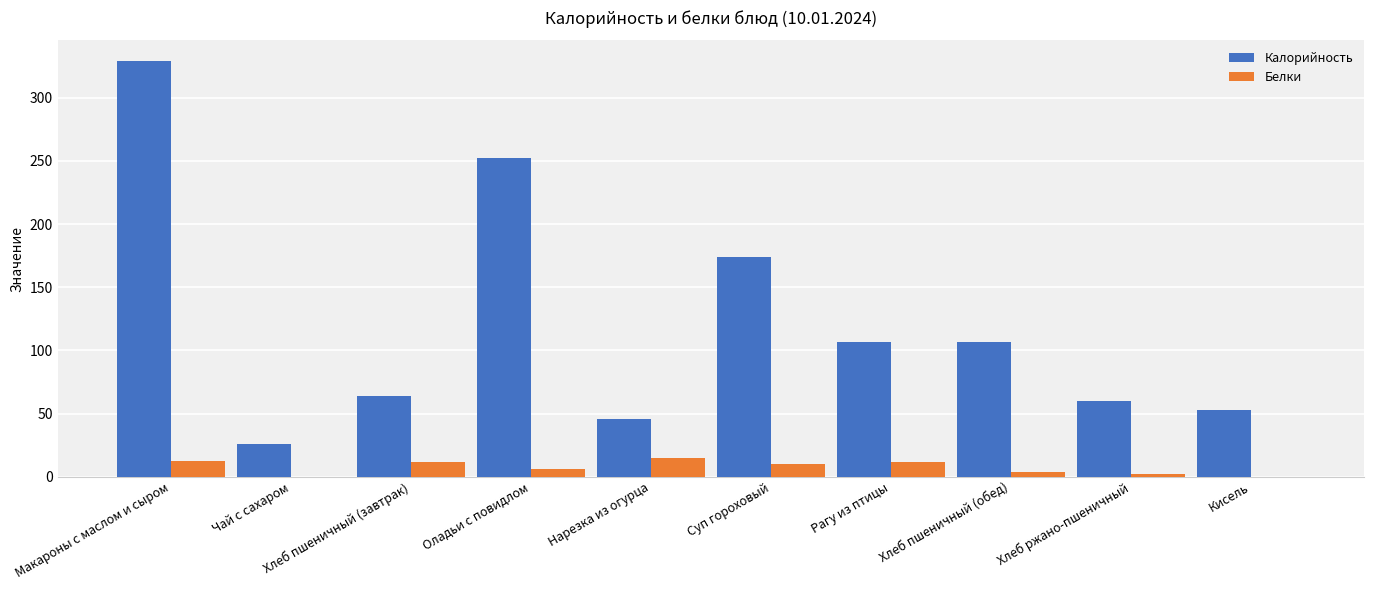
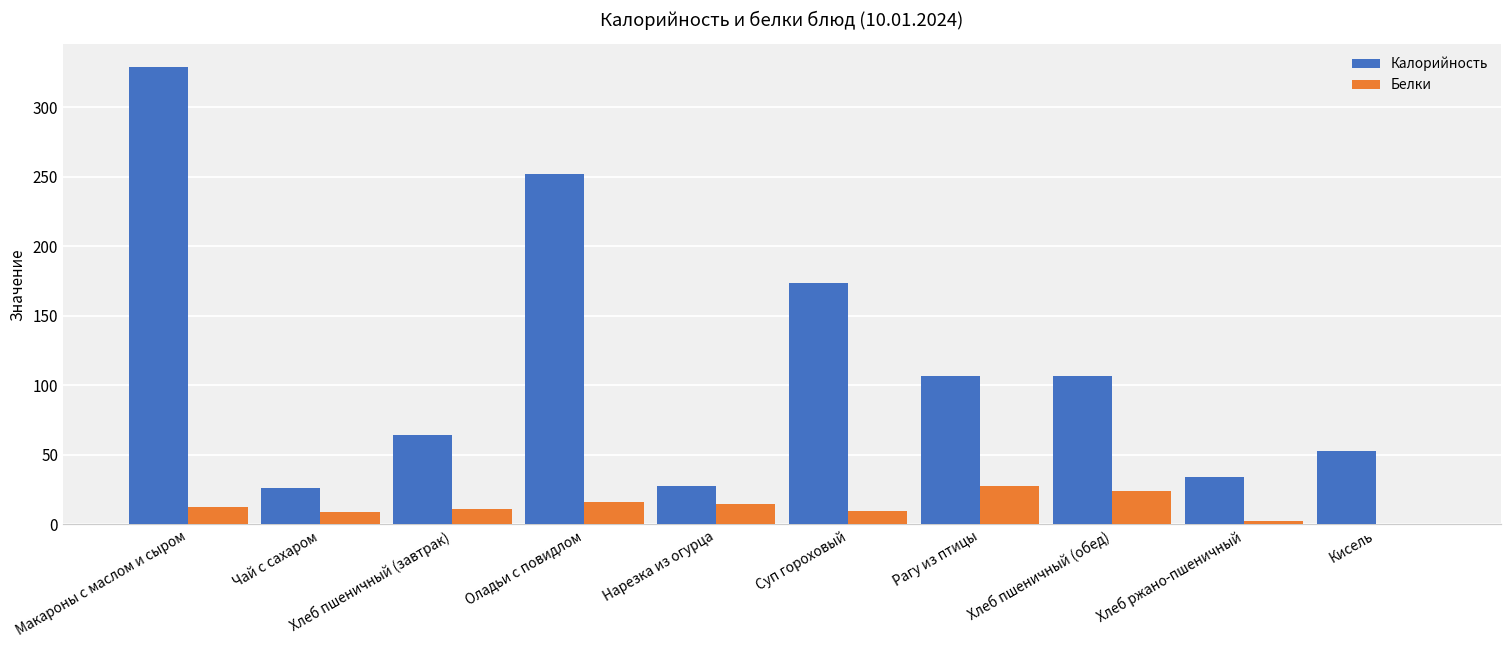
Белки, Чай с сахаром: 0 -> 9
Белки, Оладьи с повидлом: 6 -> 16
Калорийность, Нарезка из огурца: 46 -> 28
Белки, Рагу из птицы: 11 -> 28
Белки, Хлеб пшеничный (обед): 4 -> 24
Калорийность, Хлеб ржано-пшеничный: 60 -> 34
